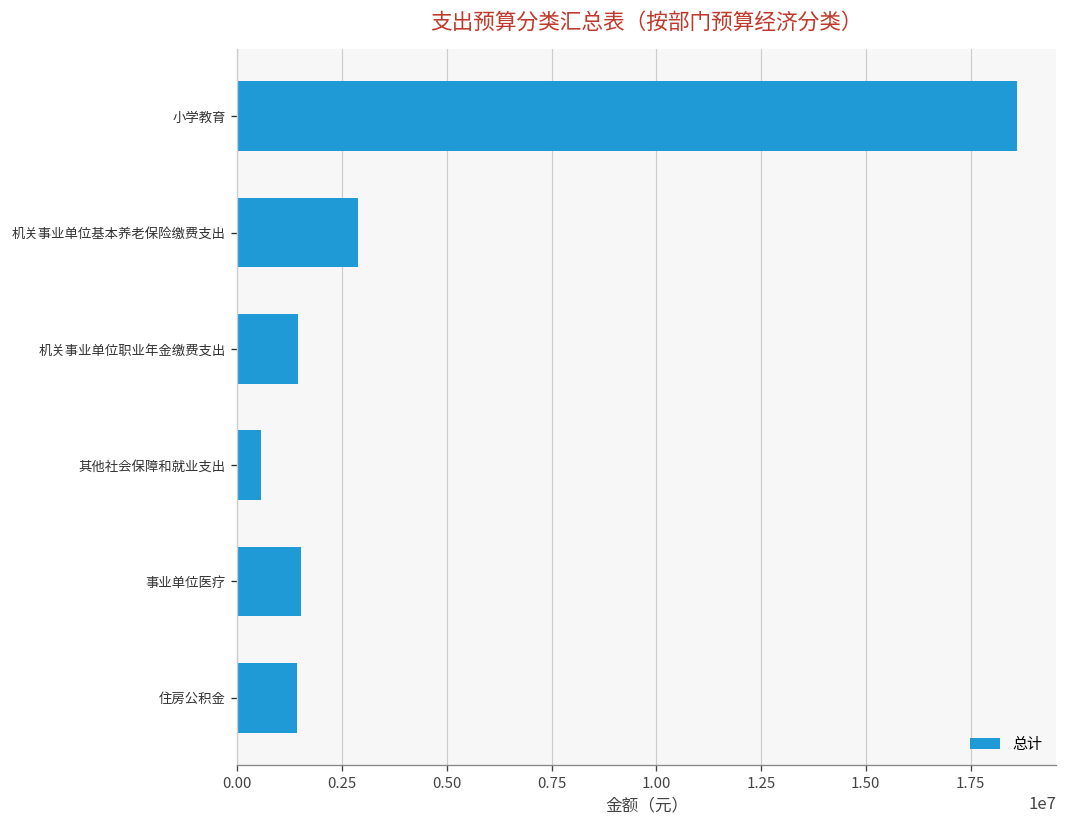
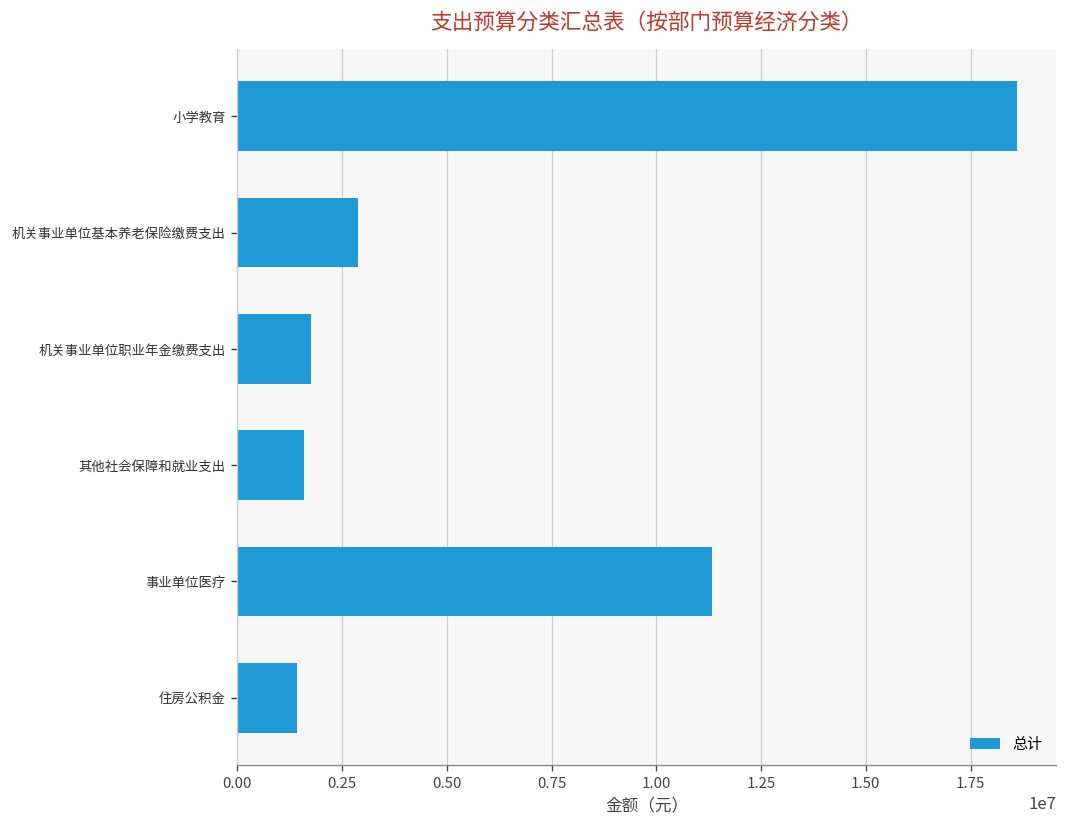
机关事业单位职业年金缴费支出: 1400000 -> 1800000
其他社会保障和就业支出: 600000 -> 1600000
事业单位医疗: 1500000 -> 11300000
